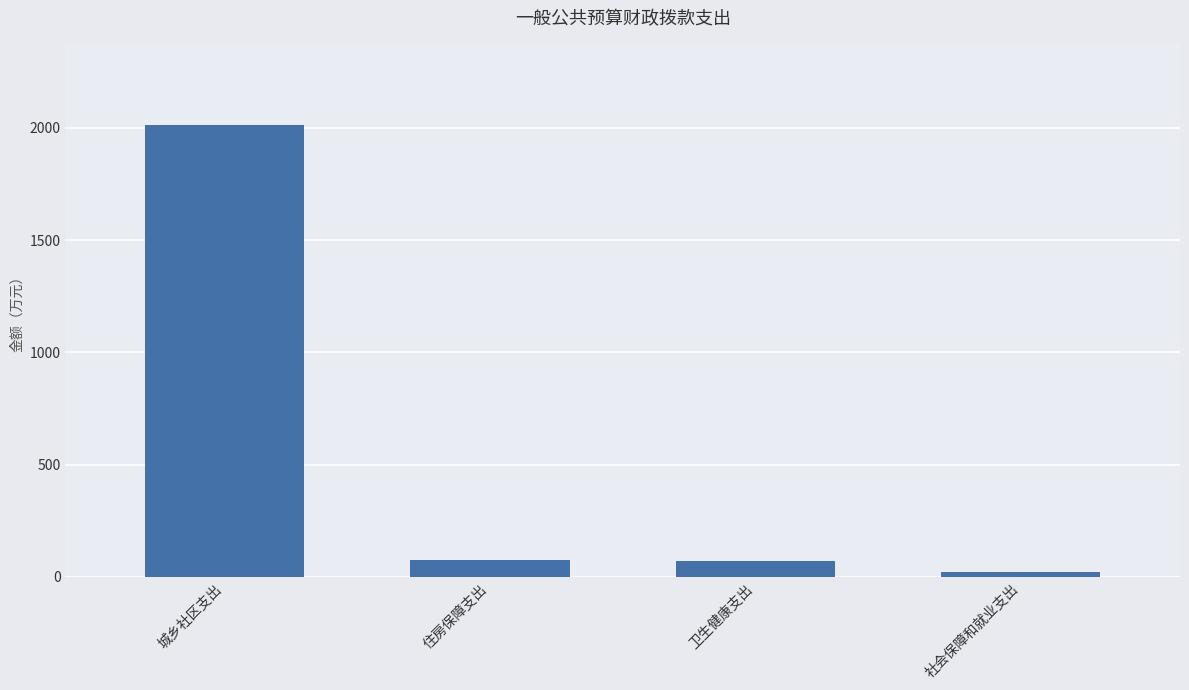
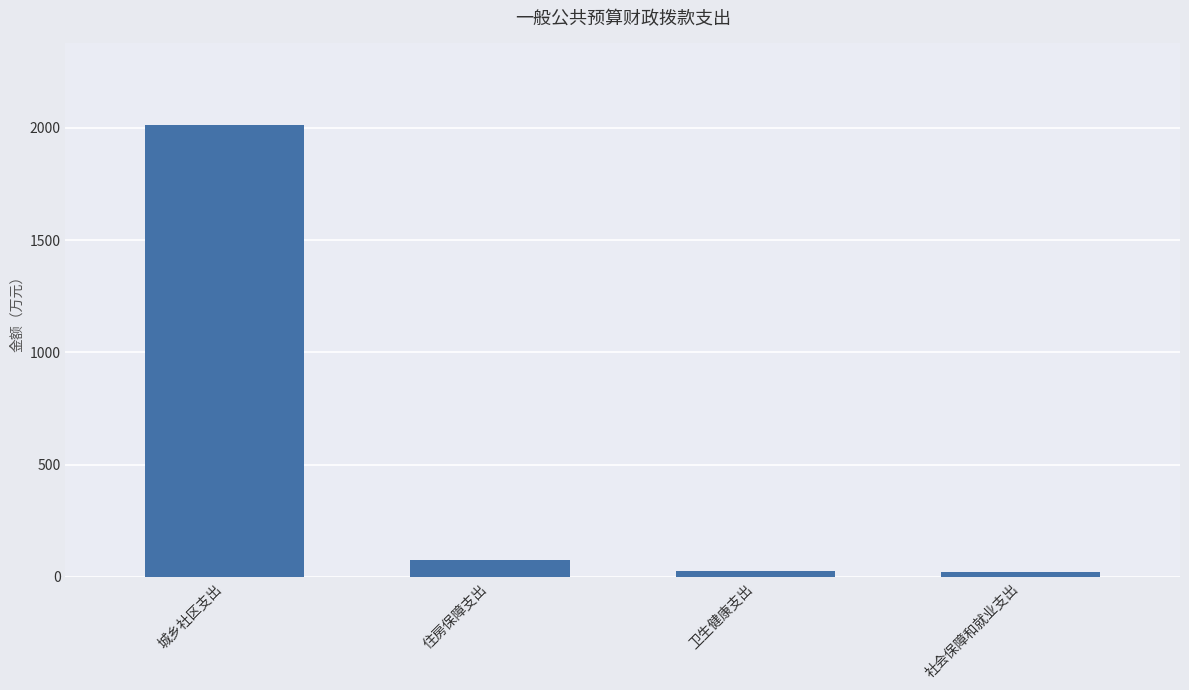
卫生健康支出: 70 -> 30
